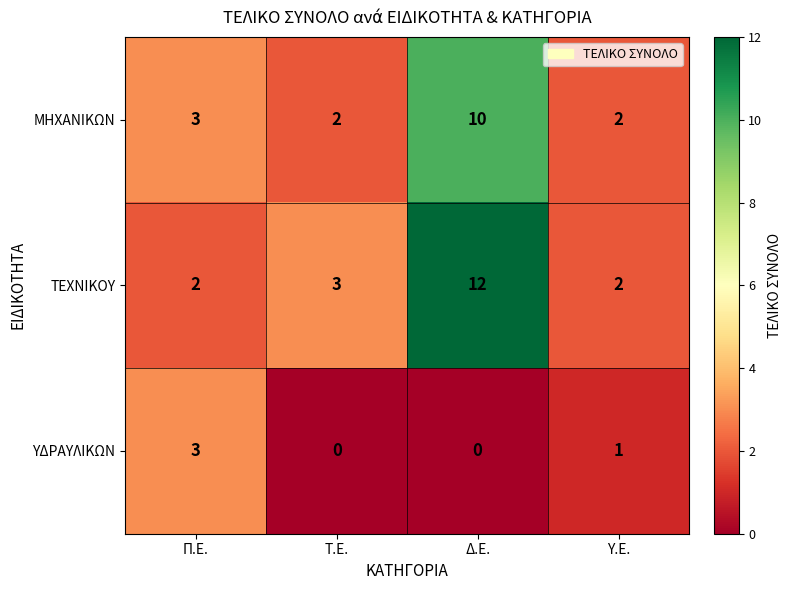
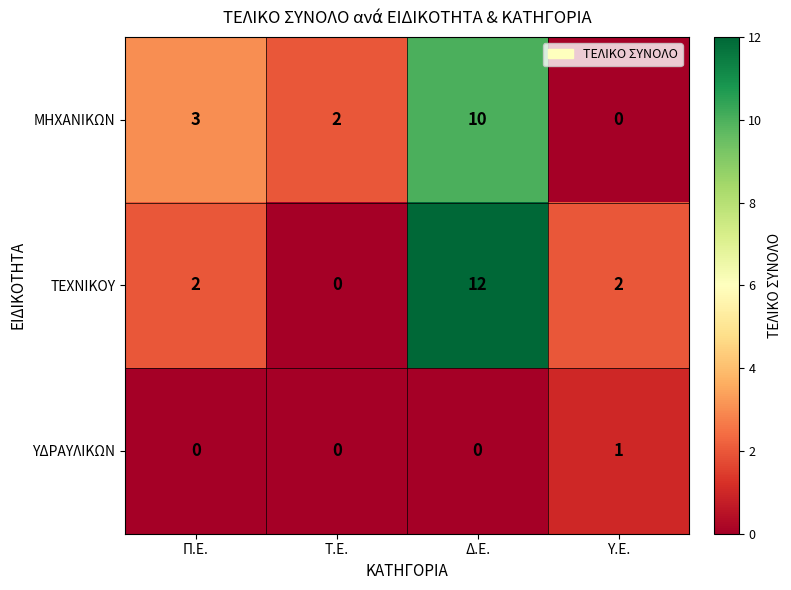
ΜΗΧΑΝΙΚΩΝ, Υ.Ε.: 2 -> 0
ΤΕΧΝΙΚΟΥ, Τ.Ε.: 3 -> 0
ΥΔΡΑΥΛΙΚΩΝ, Π.Ε.: 3 -> 0
